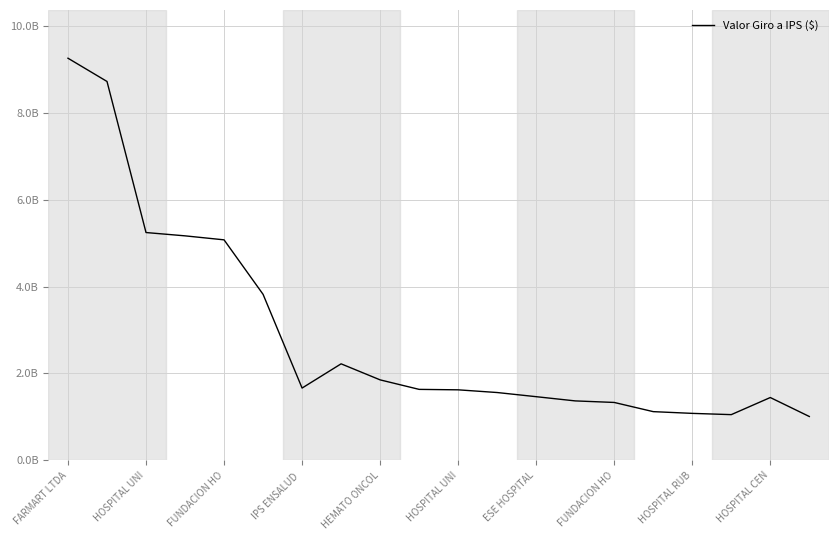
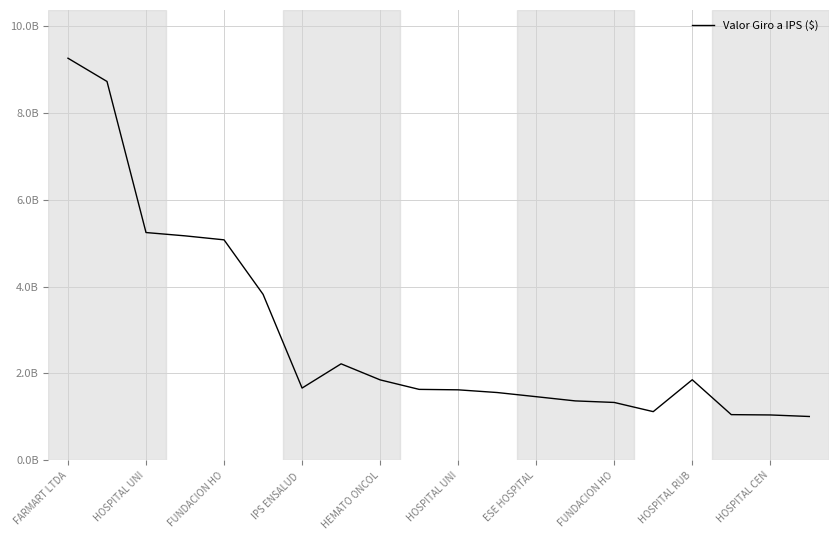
HOSPITAL RUB: 1100000000 -> 1900000000
HOSPITAL CEN: 1400000000 -> 1000000000
